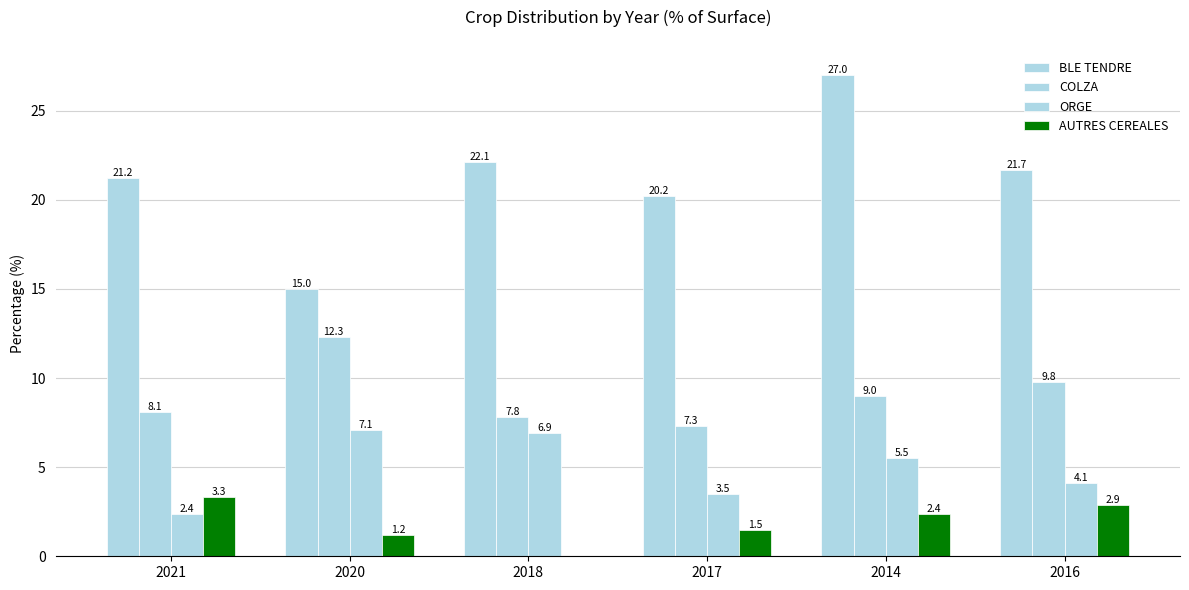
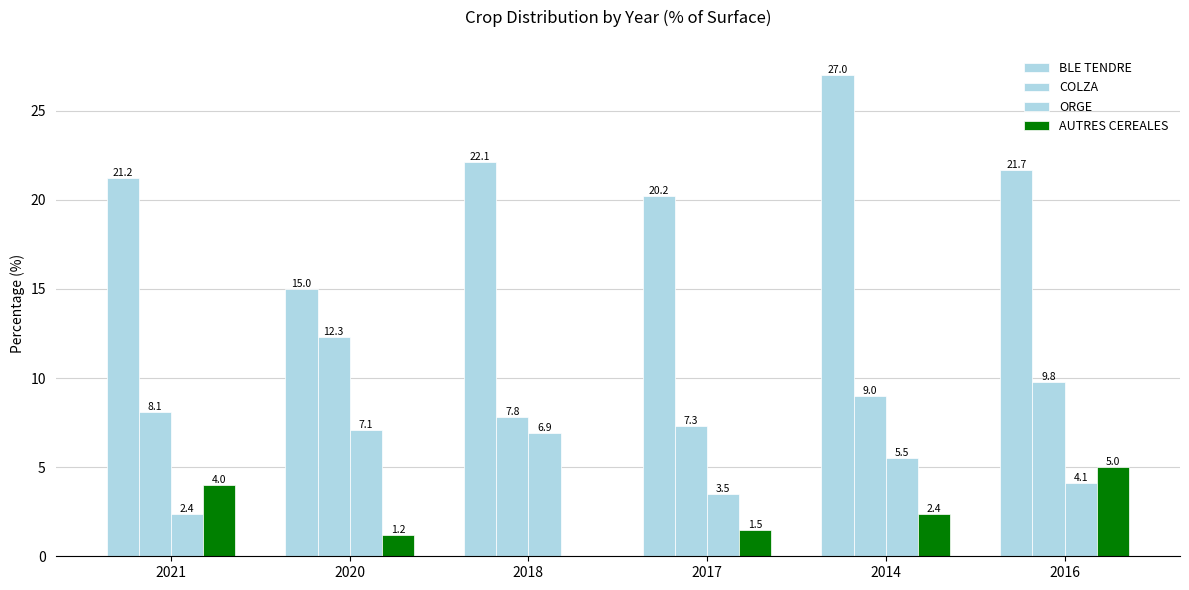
AUTRES CEREALES, 2021: 3.3 -> 4.0
AUTRES CEREALES, 2016: 2.9 -> 5.0
